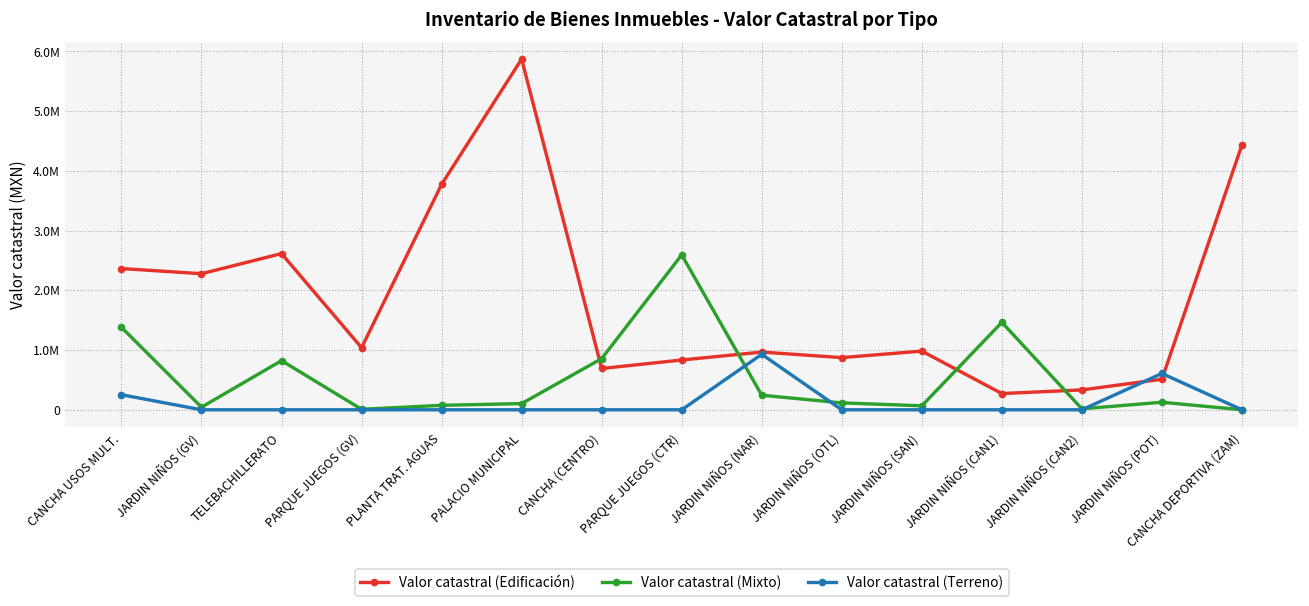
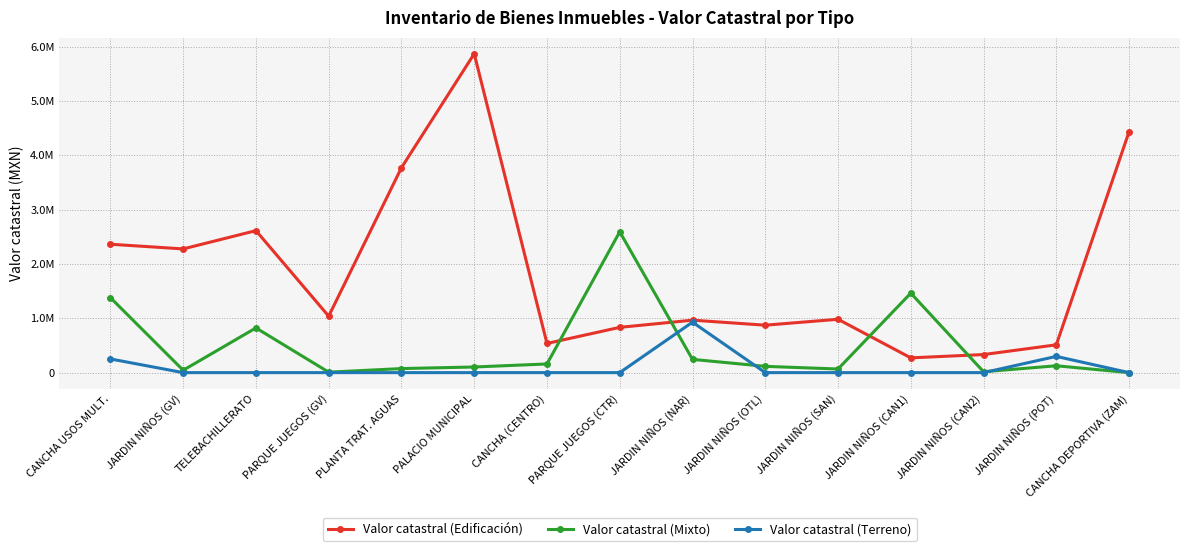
Valor catastral (Edificación), CANCHA (CENTRO): 700000 -> 500000
Valor catastral (Mixto), CANCHA (CENTRO): 900000 -> 200000
Valor catastral (Terreno), JARDIN NIÑOS (POT): 600000 -> 300000
